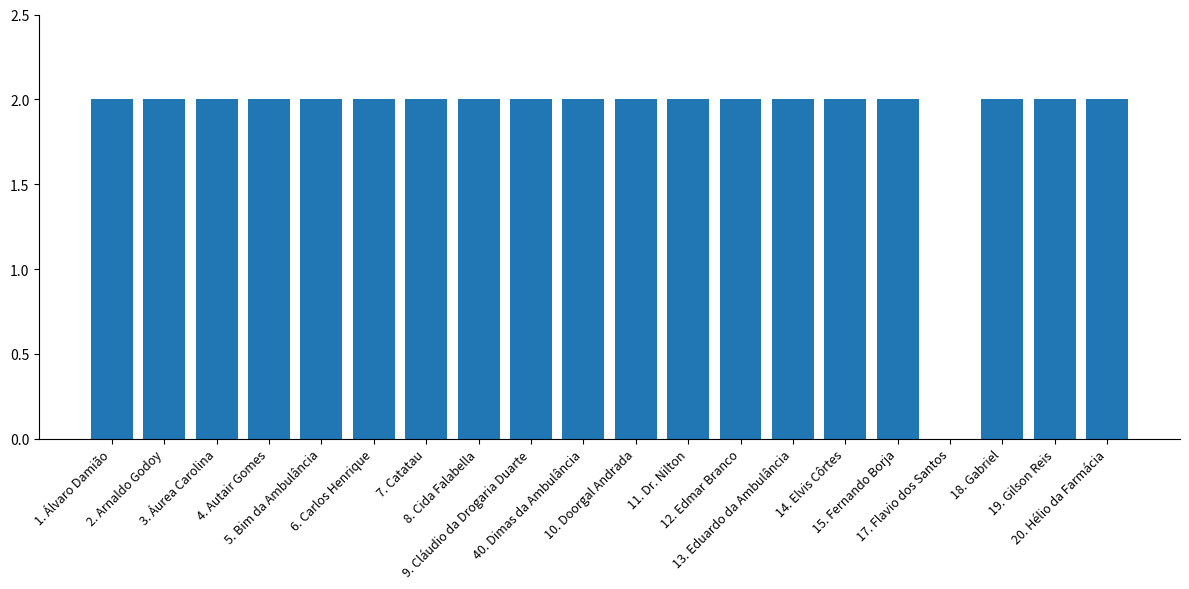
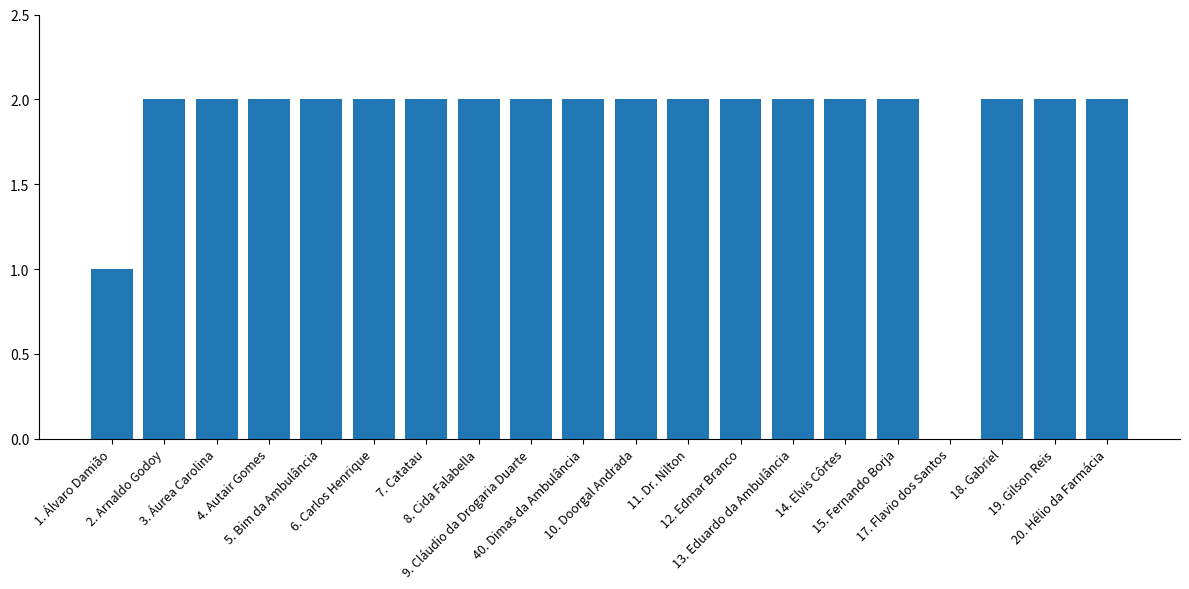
1. Álvaro Damião: 2 -> 1
